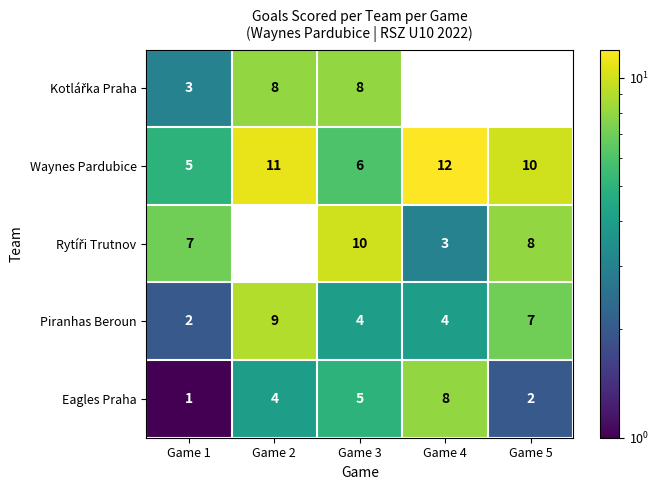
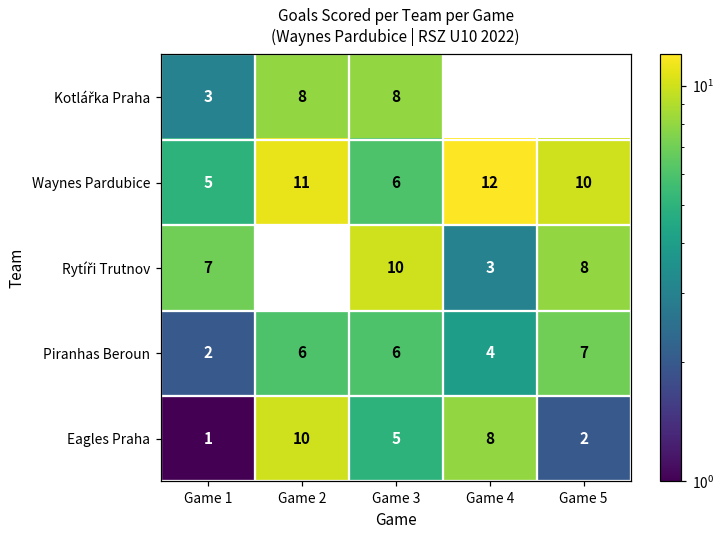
Piranhas Beroun, Game 2: 9 -> 6
Piranhas Beroun, Game 3: 4 -> 6
Eagles Praha, Game 2: 4 -> 10
